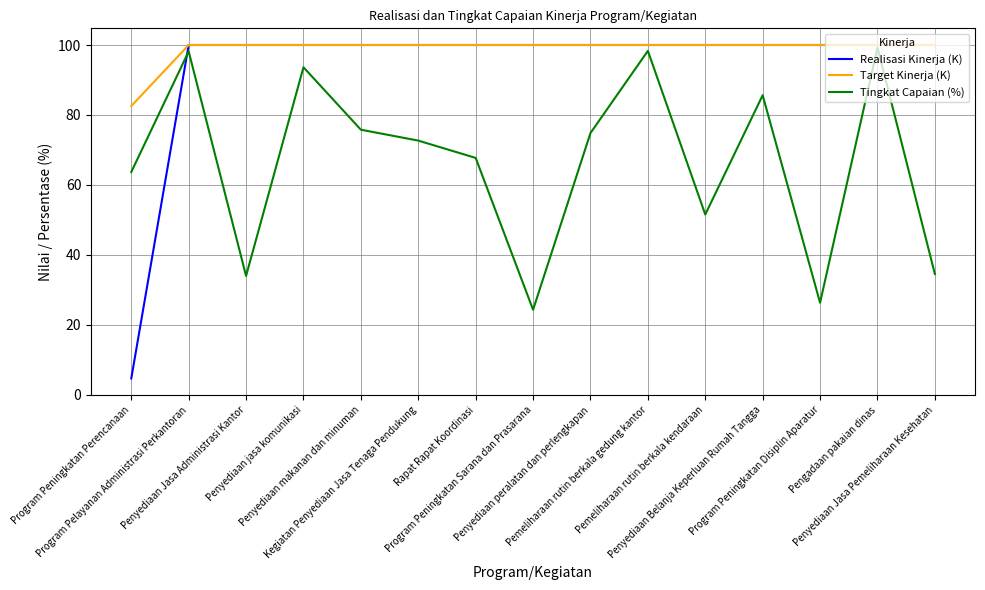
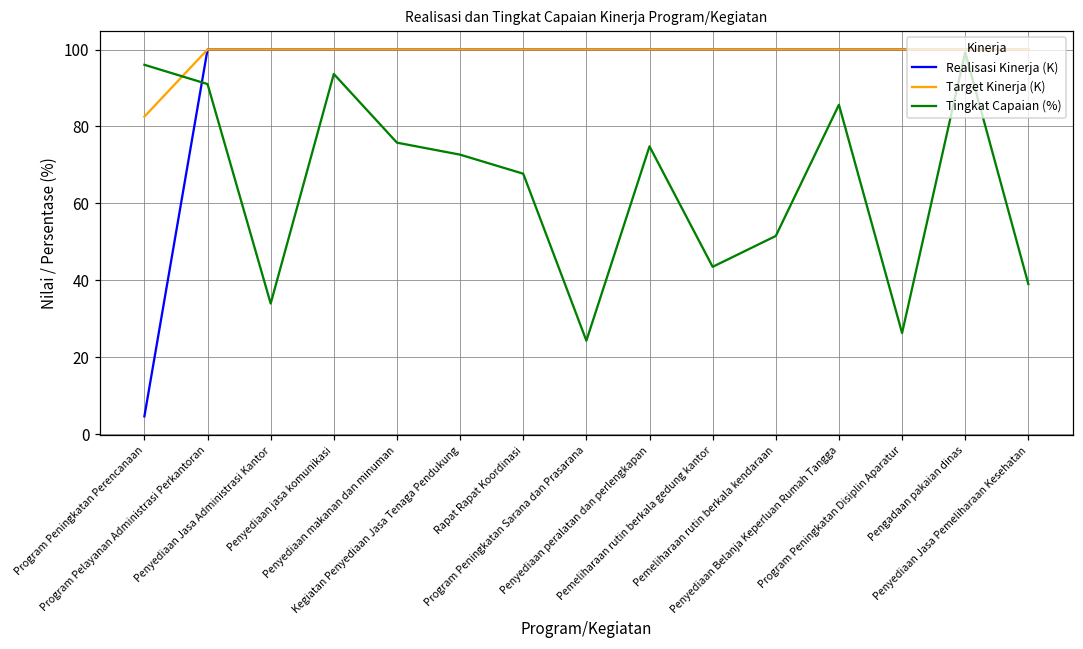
Tingkat Capaian (%), Program Peningkatan Perencanaan: 64 -> 96
Tingkat Capaian (%), Program Pelayanan Administrasi Perkantoran: 98 -> 91
Tingkat Capaian (%), Pemeliharaan rutin berkala gedung kantor: 98 -> 44
Tingkat Capaian (%), Penyediaan Jasa Pemeliharaan Kesehatan: 35 -> 39
